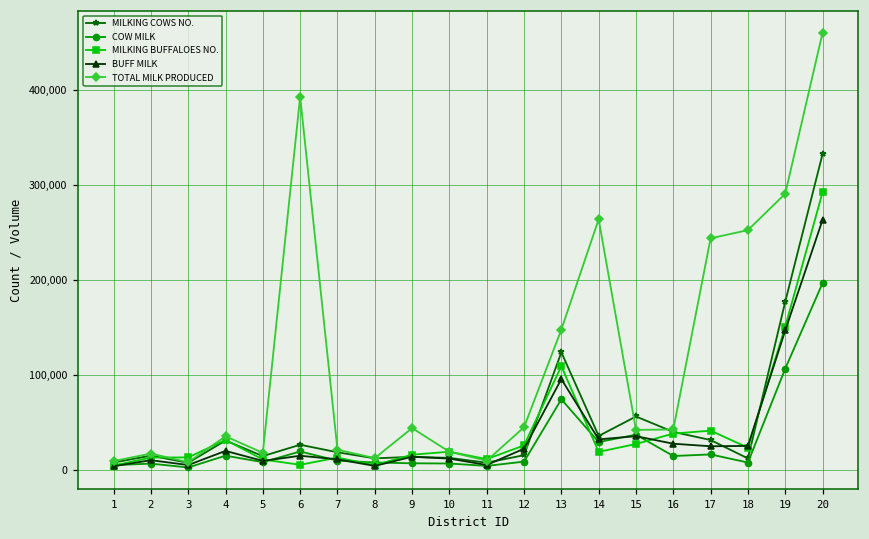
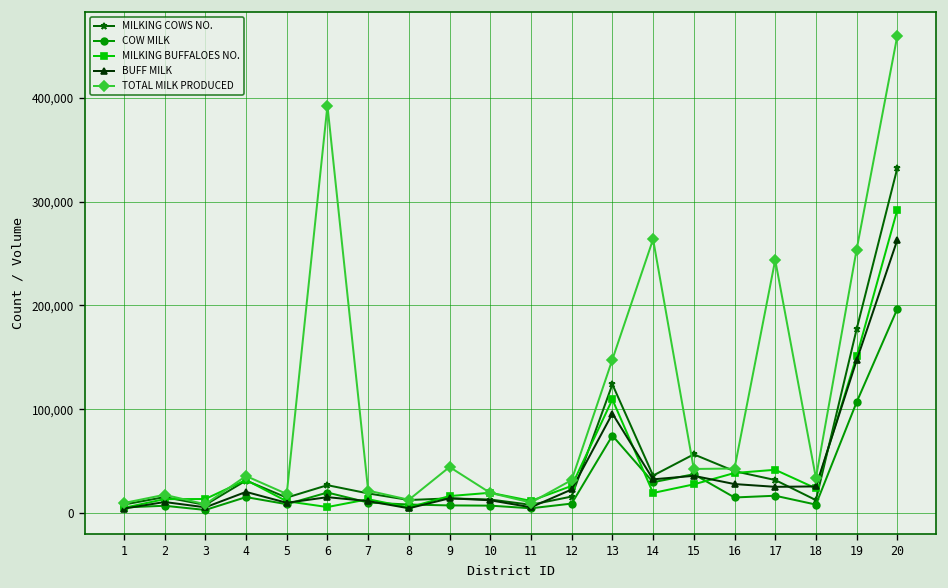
TOTAL MILK PRODUCED, 12: 50,000 -> 30,000
TOTAL MILK PRODUCED, 18: 250,000 -> 30,000
TOTAL MILK PRODUCED, 19: 290,000 -> 250,000
